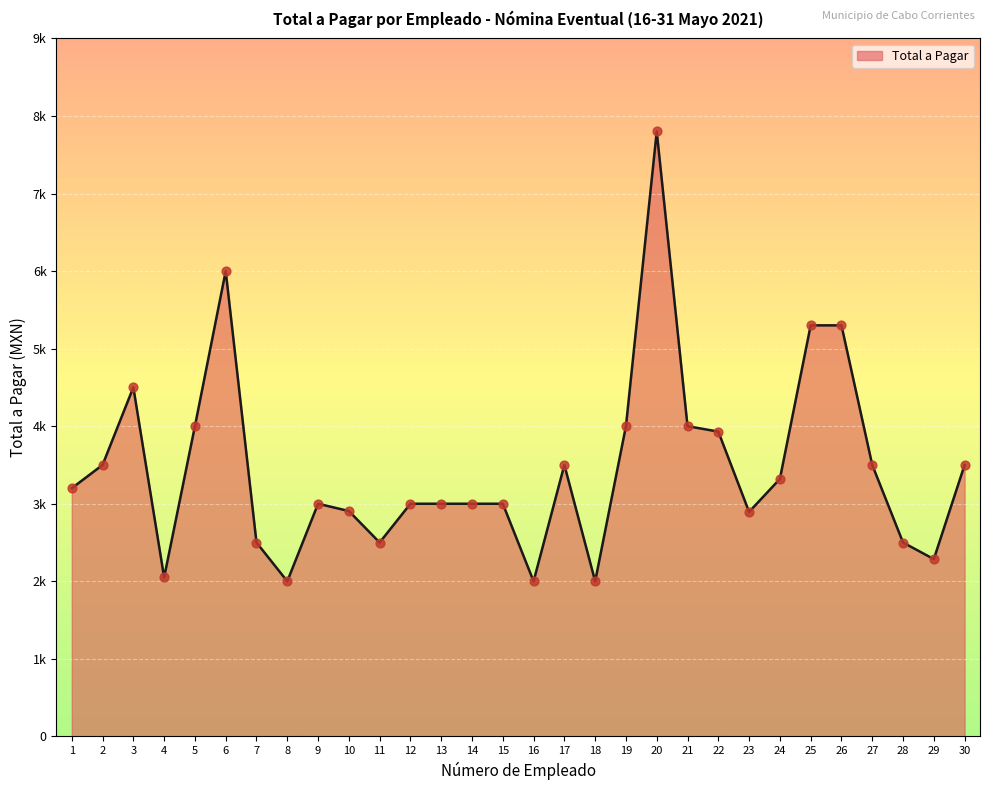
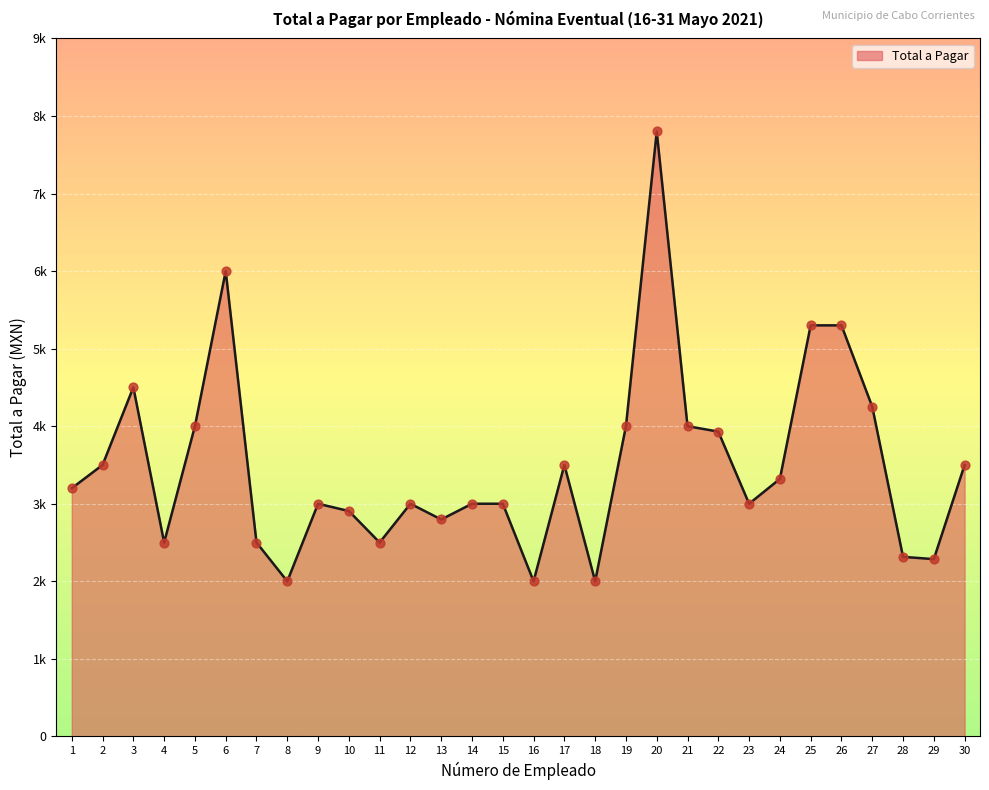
4: 2100 -> 2500
13: 3000 -> 2800
23: 2900 -> 3000
27: 3500 -> 4300
28: 2500 -> 2300
